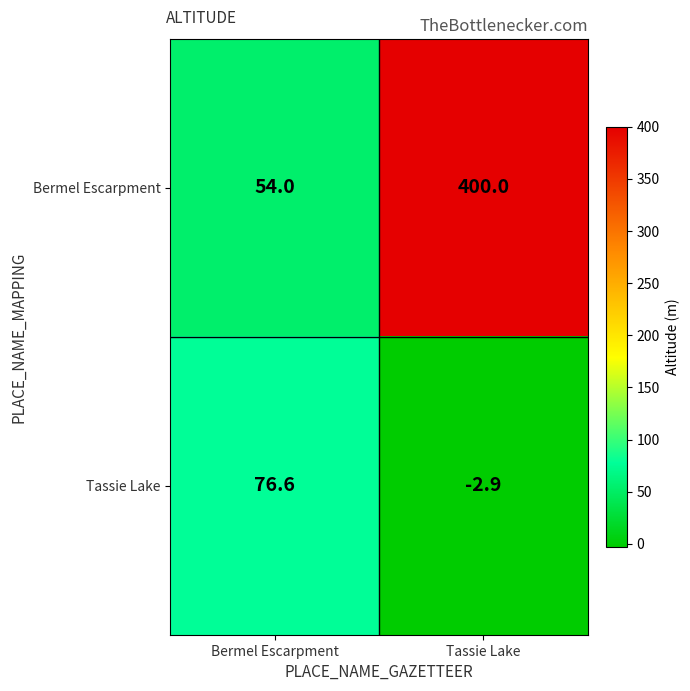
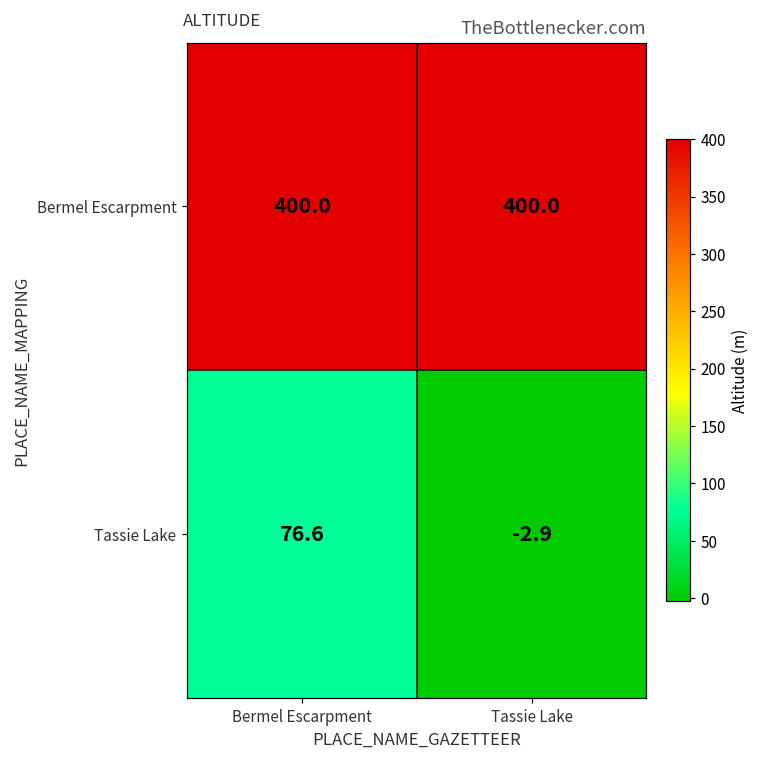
Bermel Escarpment, Bermel Escarpment: 54.0 -> 400.0
